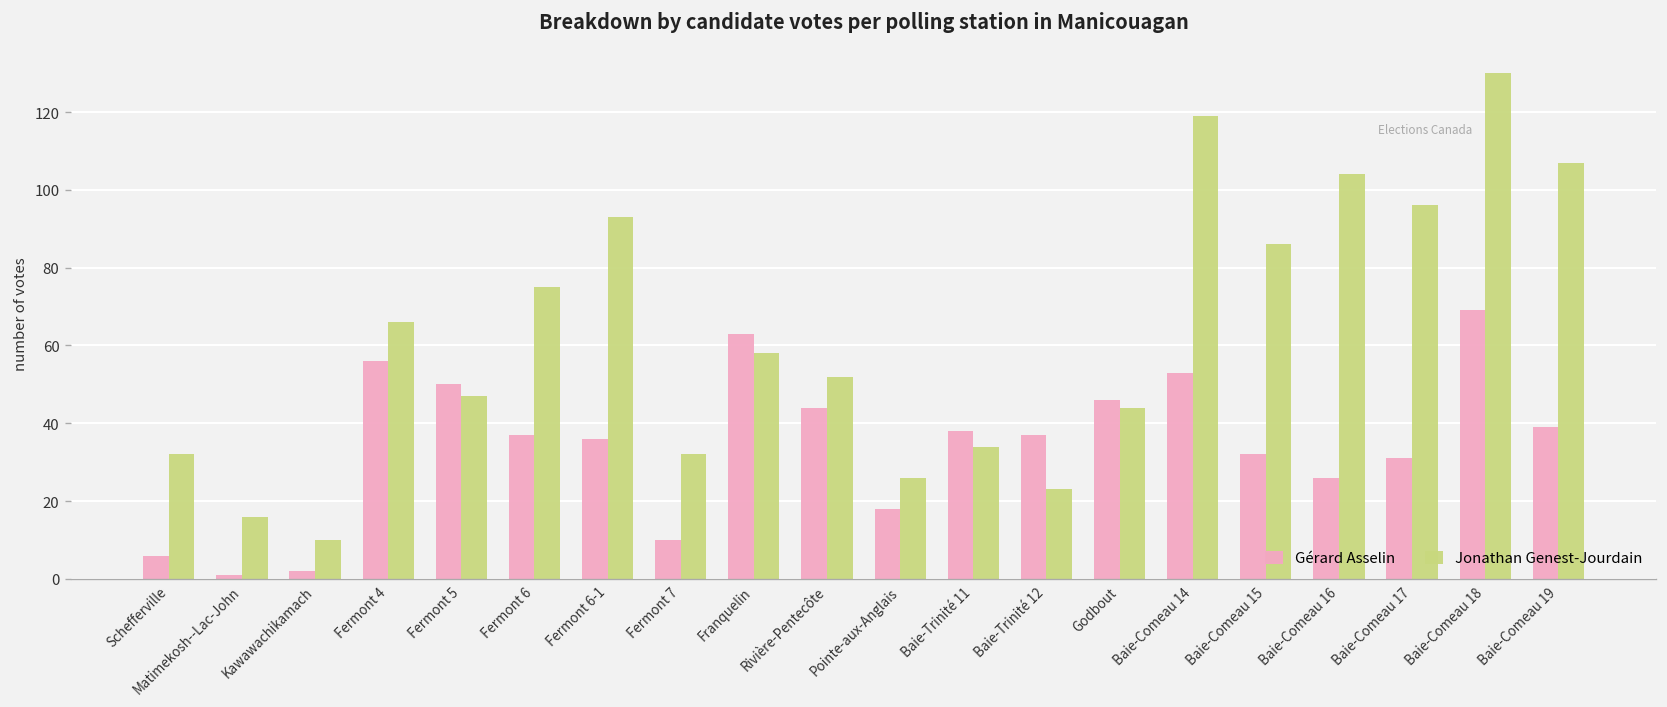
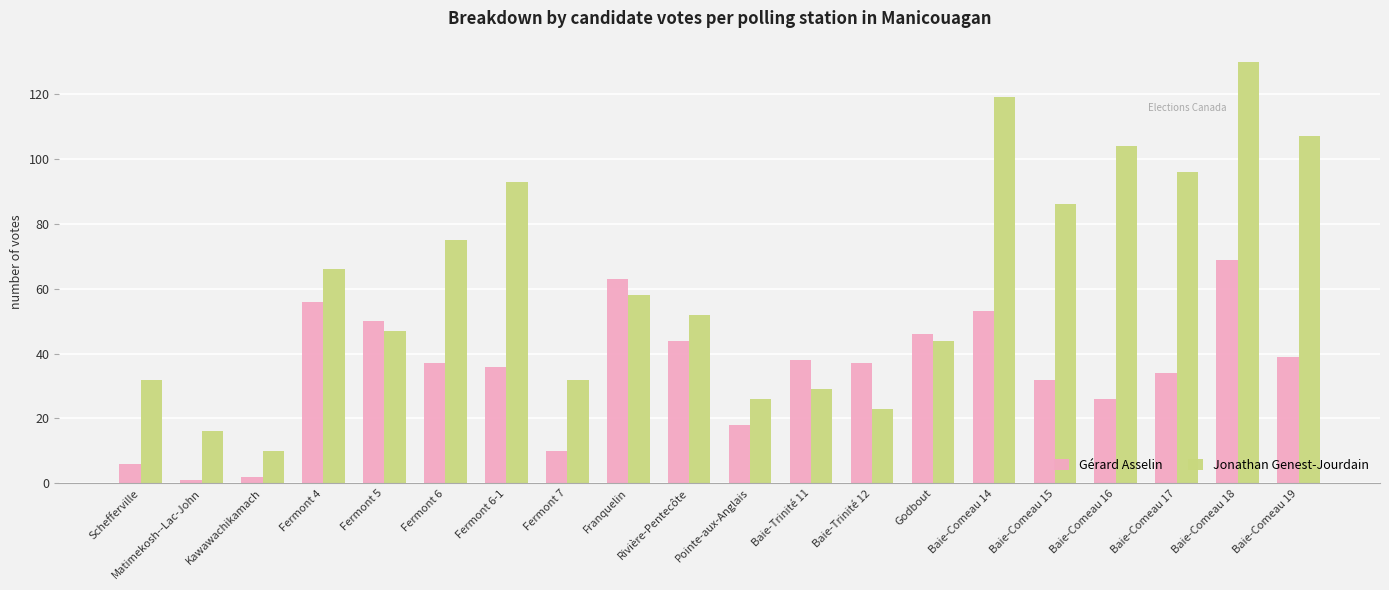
Jonathan Genest-Jourdain, Baie-Trinité 11: 34 -> 29
Gérard Asselin, Baie-Comeau 17: 31 -> 34
